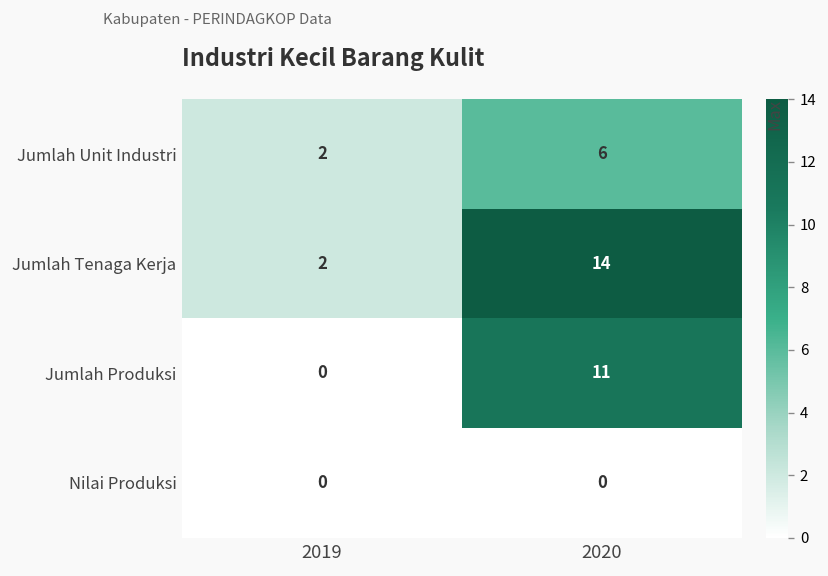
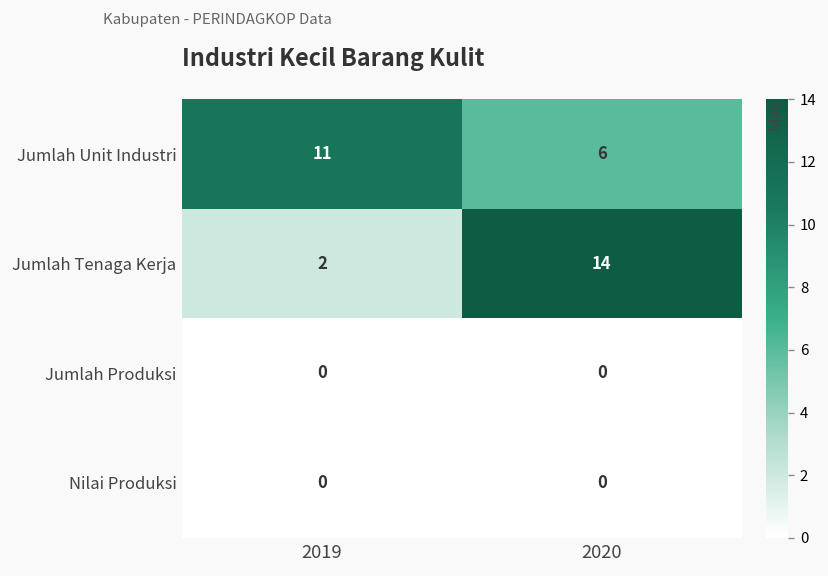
Jumlah Unit Industri, 2019: 2 -> 11
Jumlah Produksi, 2020: 11 -> 0
